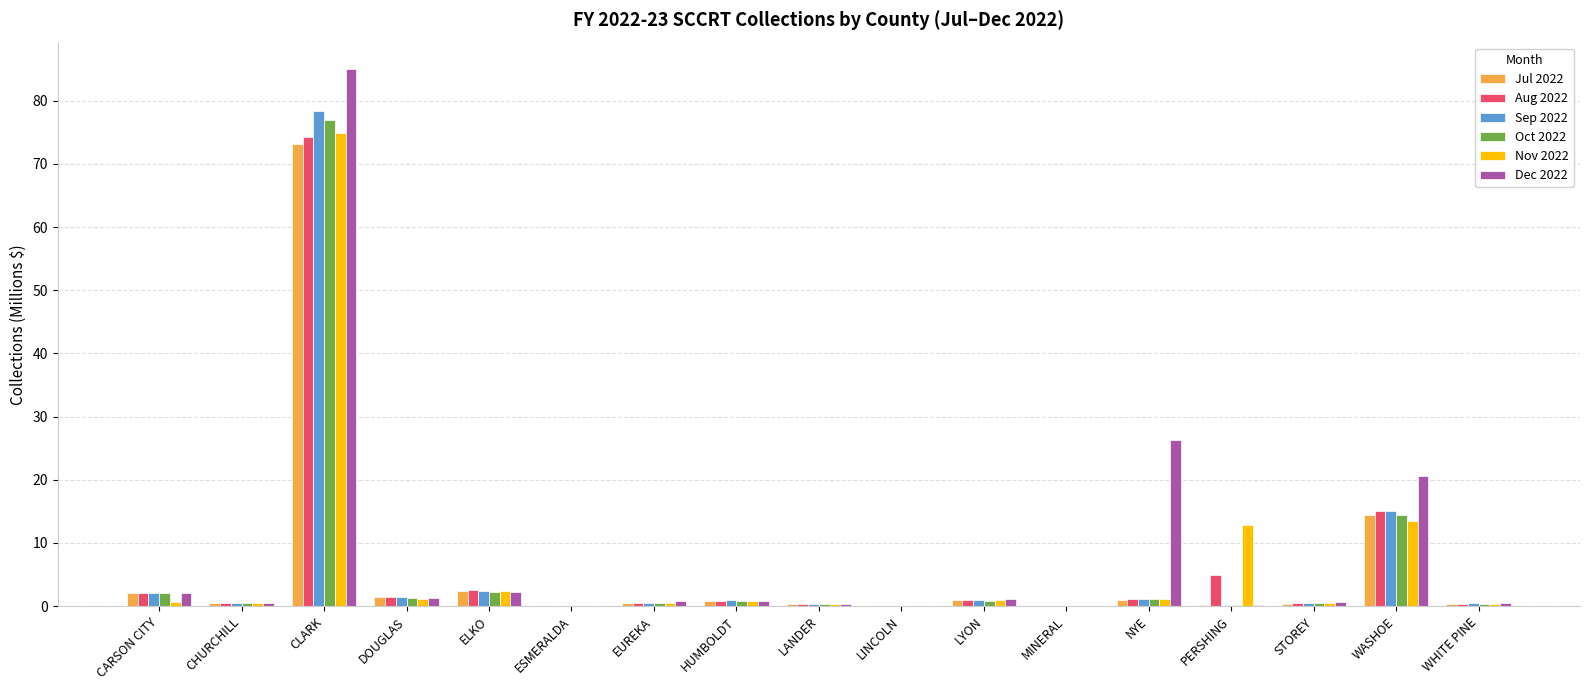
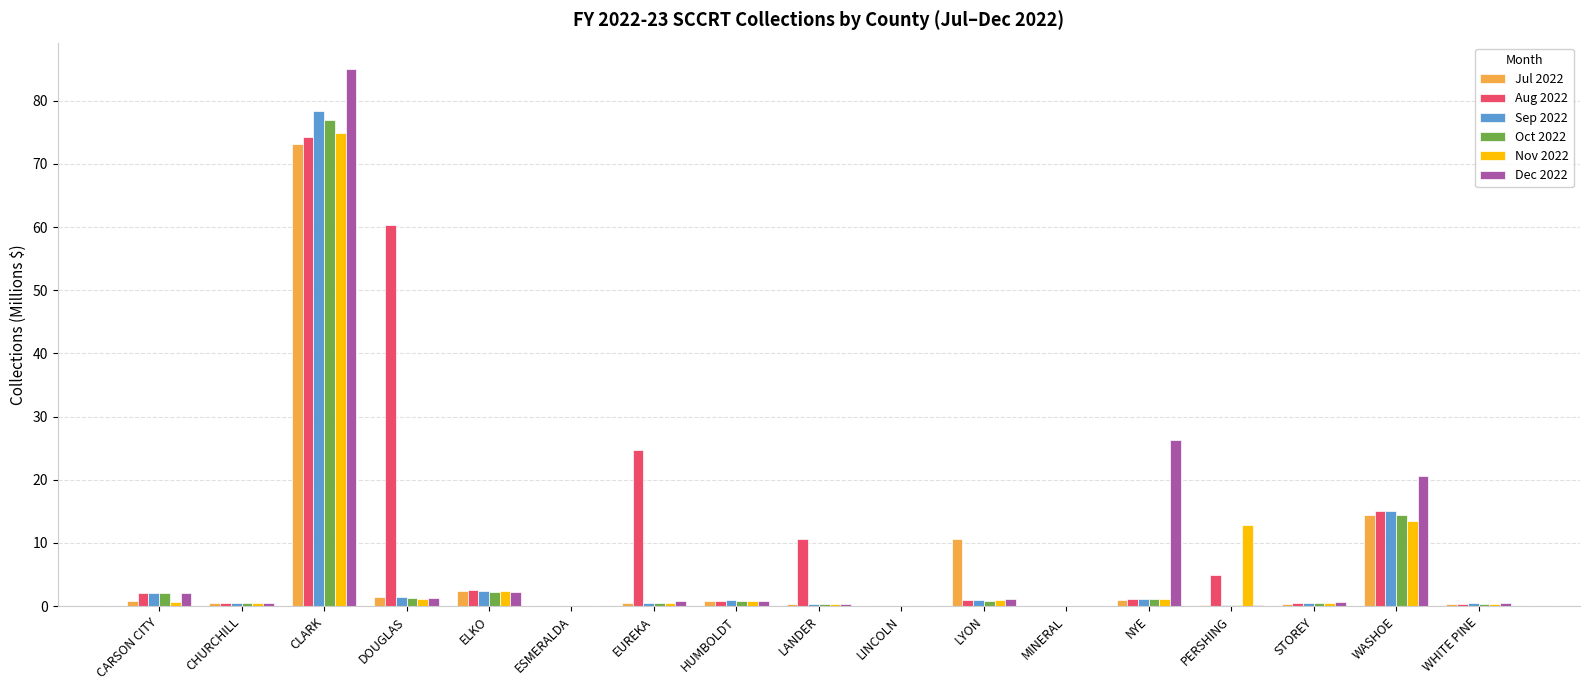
Jul 2022, CARSON CITY: 2 -> 1
Aug 2022, DOUGLAS: 1 -> 60
Aug 2022, EUREKA: 0 -> 25
Aug 2022, LANDER: 0 -> 11
Jul 2022, LYON: 1 -> 11
